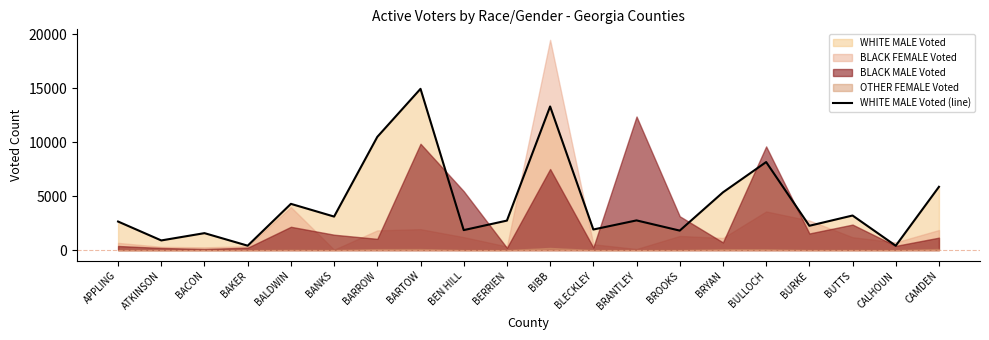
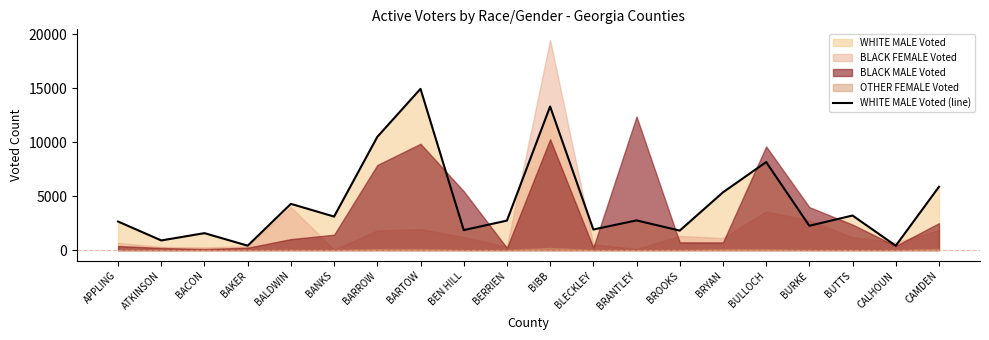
BLACK MALE Voted, BALDWIN: 2200 -> 1000
BLACK MALE Voted, BARROW: 1000 -> 7900
BLACK MALE Voted, BIBB: 7500 -> 10300
BLACK MALE Voted, BROOKS: 3100 -> 700
BLACK MALE Voted, BURKE: 1500 -> 4000
BLACK MALE Voted, CAMDEN: 1200 -> 2500
